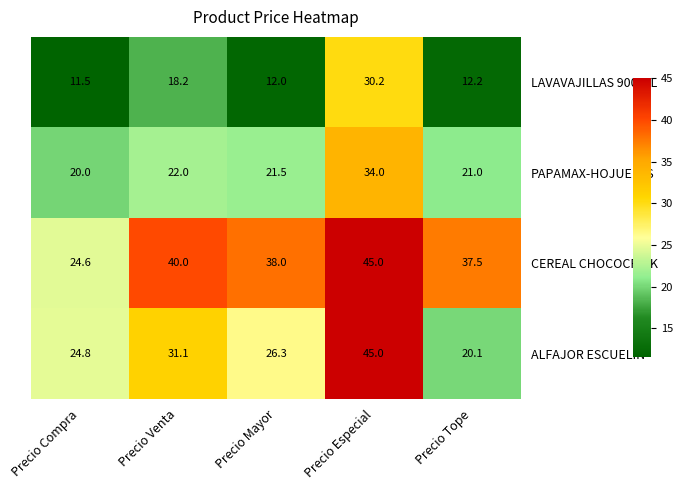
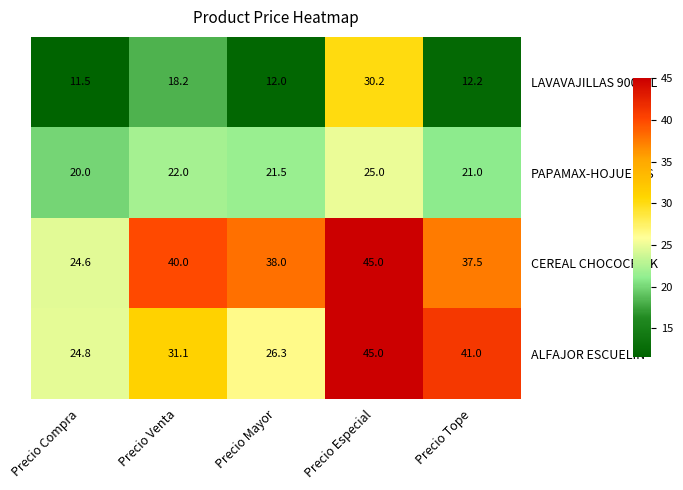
PAPAMAX-HOJUELAS, Precio Especial: 34.0 -> 25.0
ALFAJOR ESCUELIN, Precio Tope: 20.1 -> 41.0
